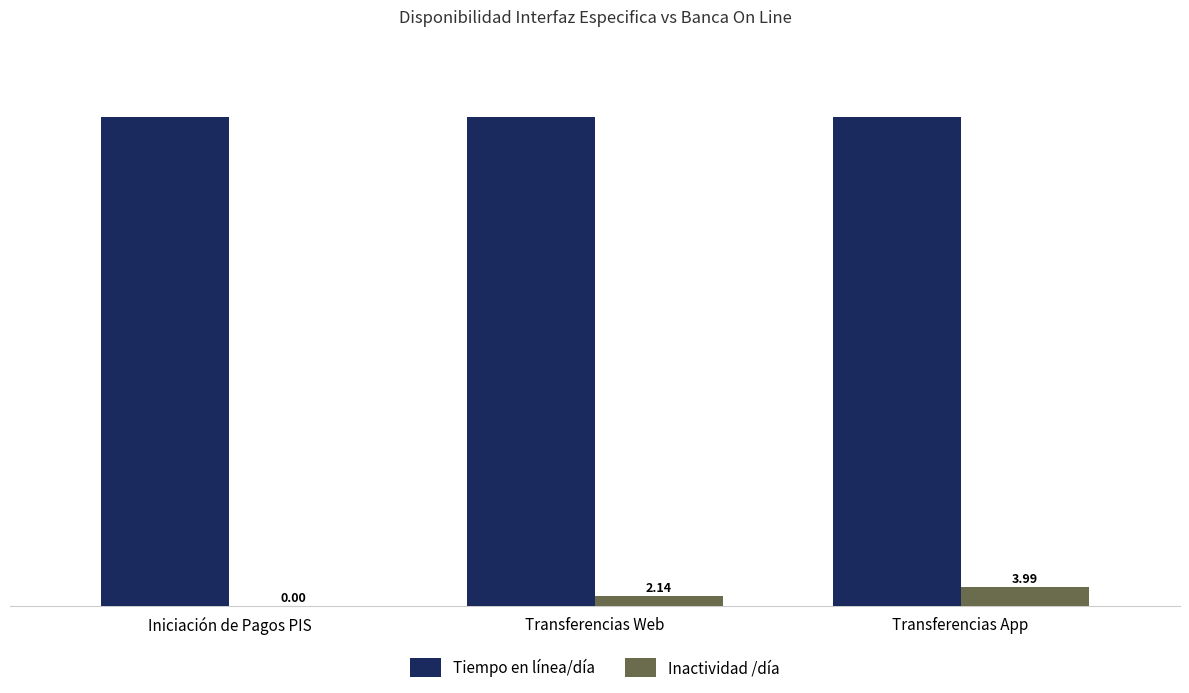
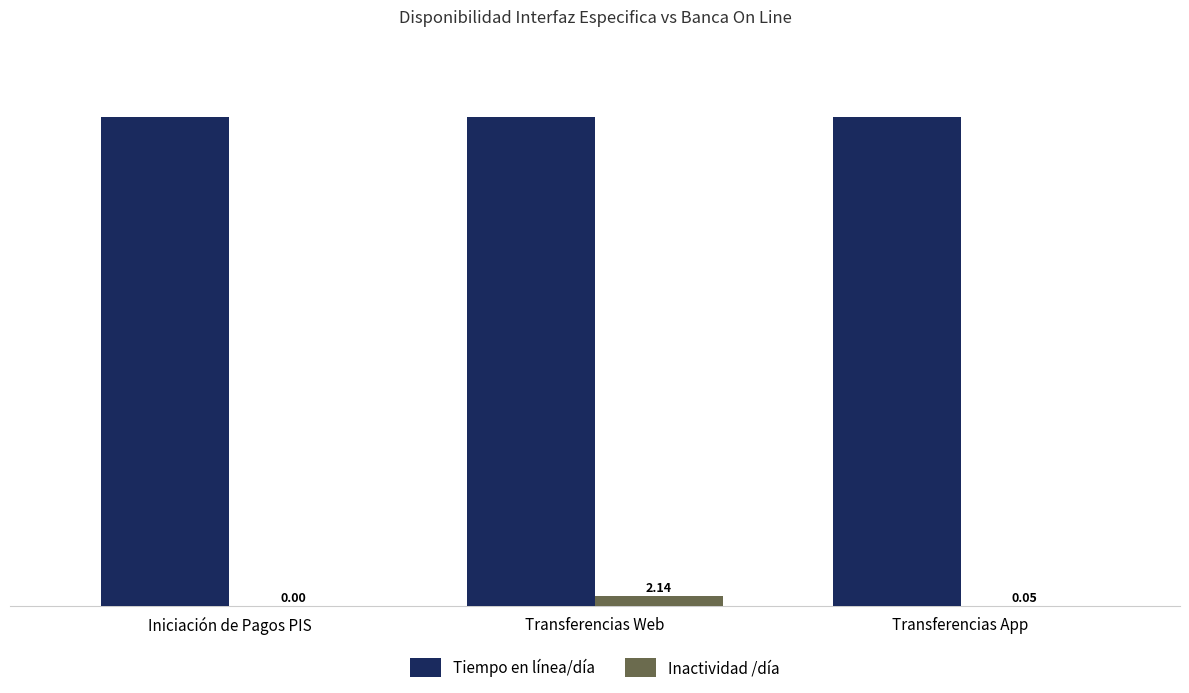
Inactividad /día, Transferencias App: 3.99 -> 0.05
